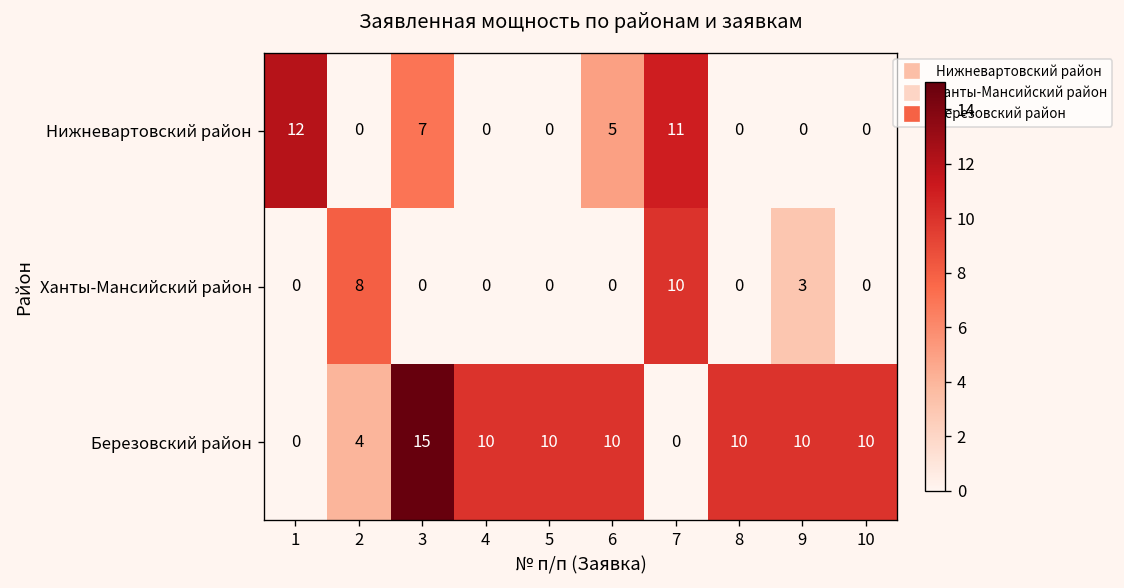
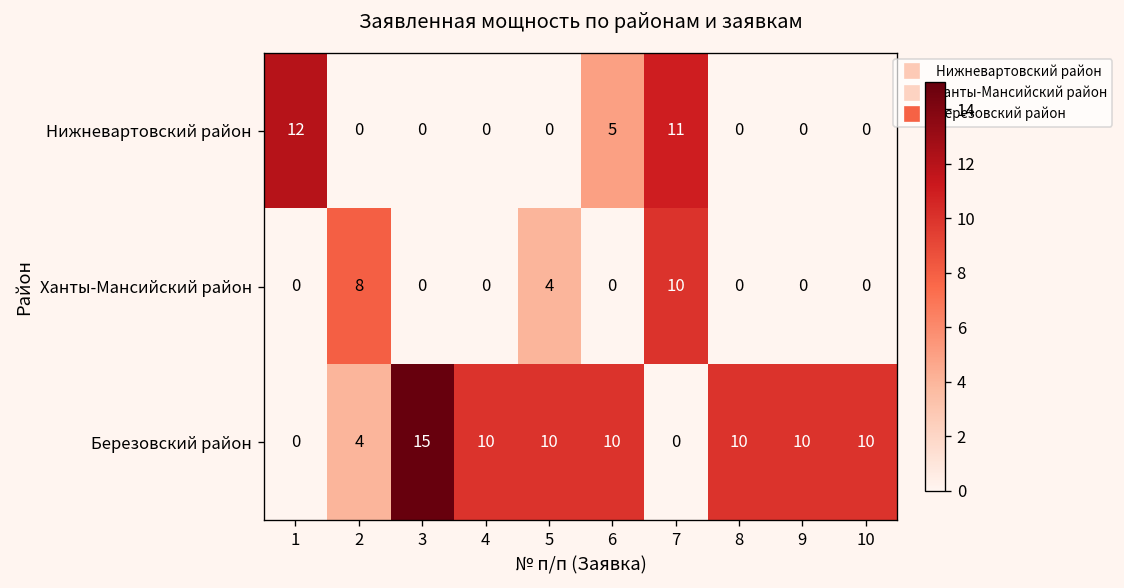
Нижневартовский район, 3: 7 -> 0
Ханты-Мансийский район, 5: 0 -> 4
Ханты-Мансийский район, 9: 3 -> 0
